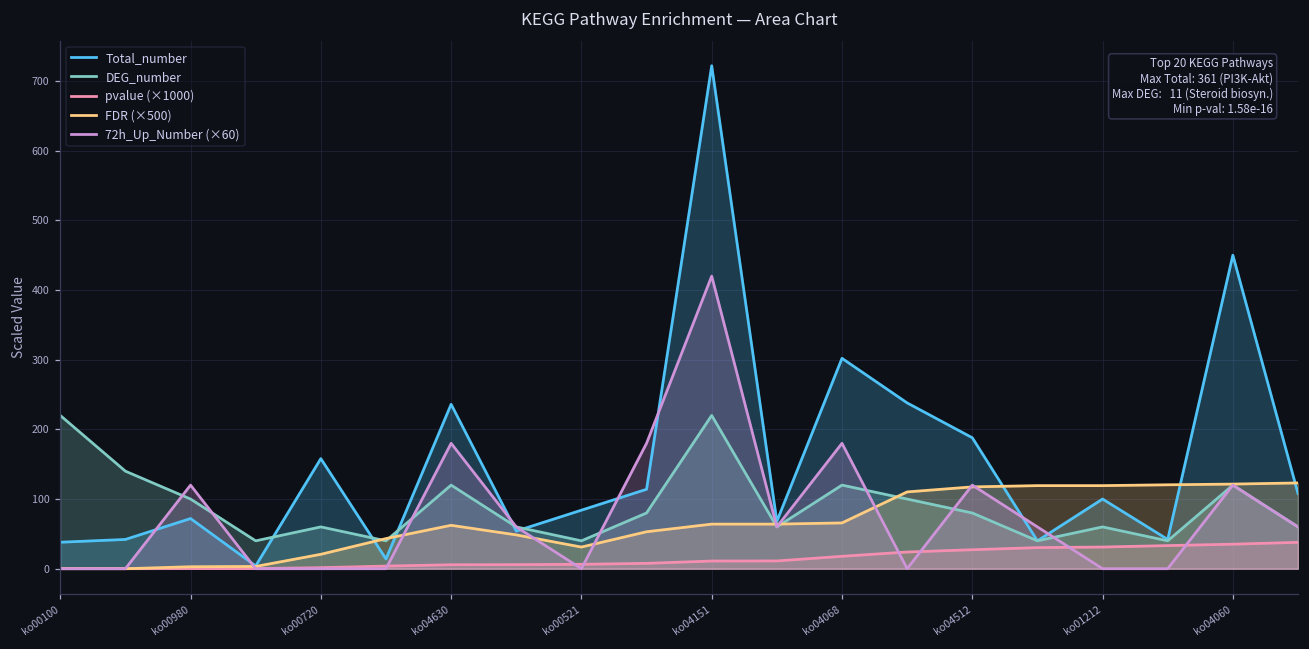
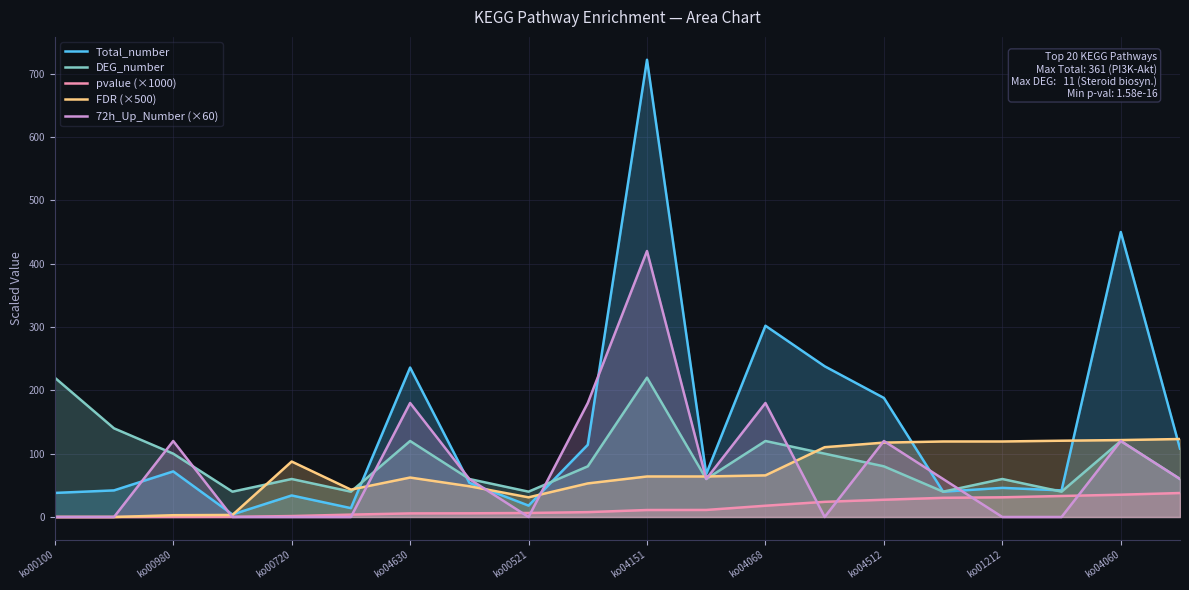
Total_number, ko00720: 160 -> 30
FDR (×500), ko00720: 20 -> 90
Total_number, ko00521: 80 -> 20
Total_number, ko01212: 100 -> 50
